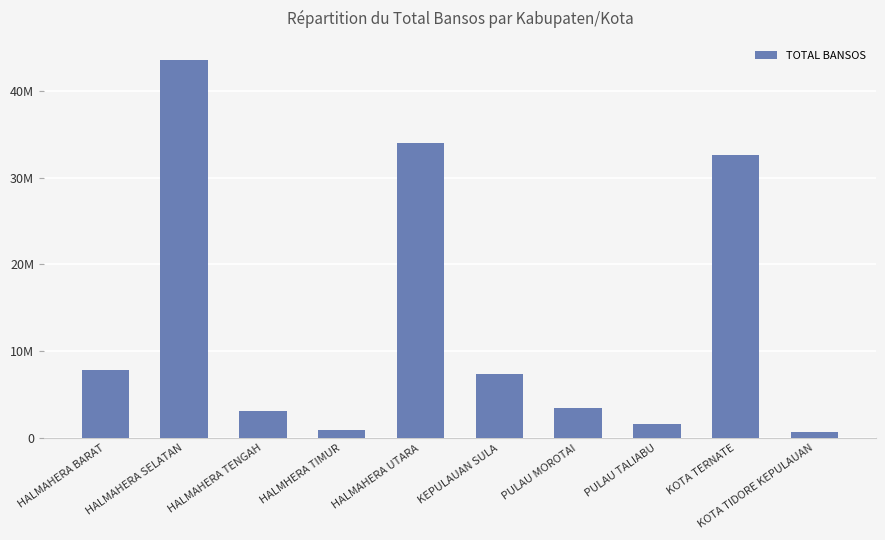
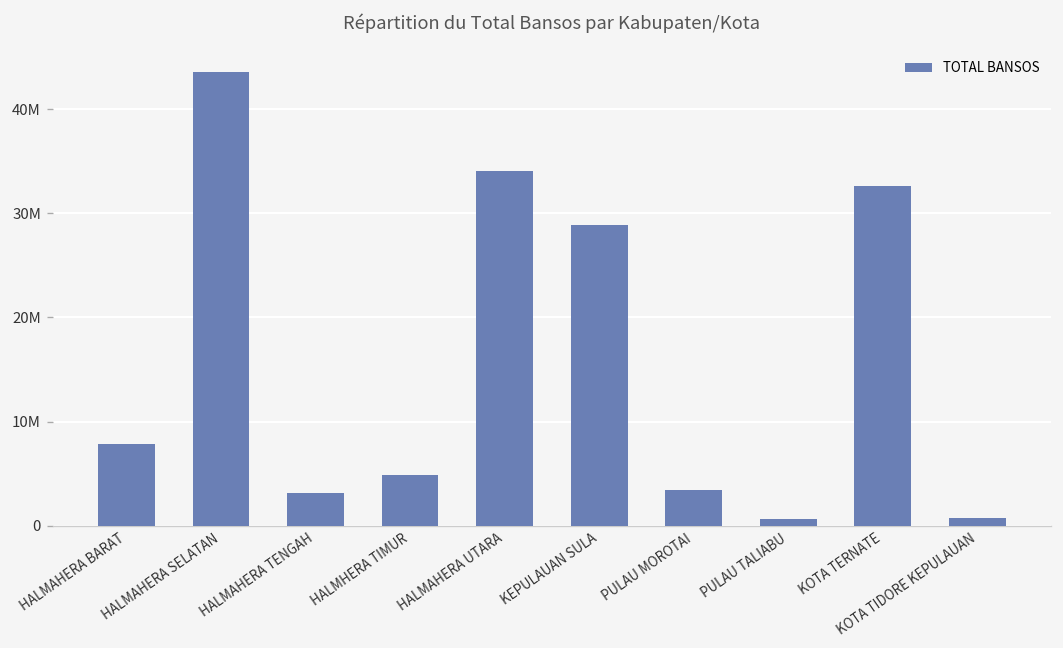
HALMHERA TIMUR: 1000000 -> 5000000
KEPULAUAN SULA: 7000000 -> 29000000
PULAU TALIABU: 2000000 -> 1000000
